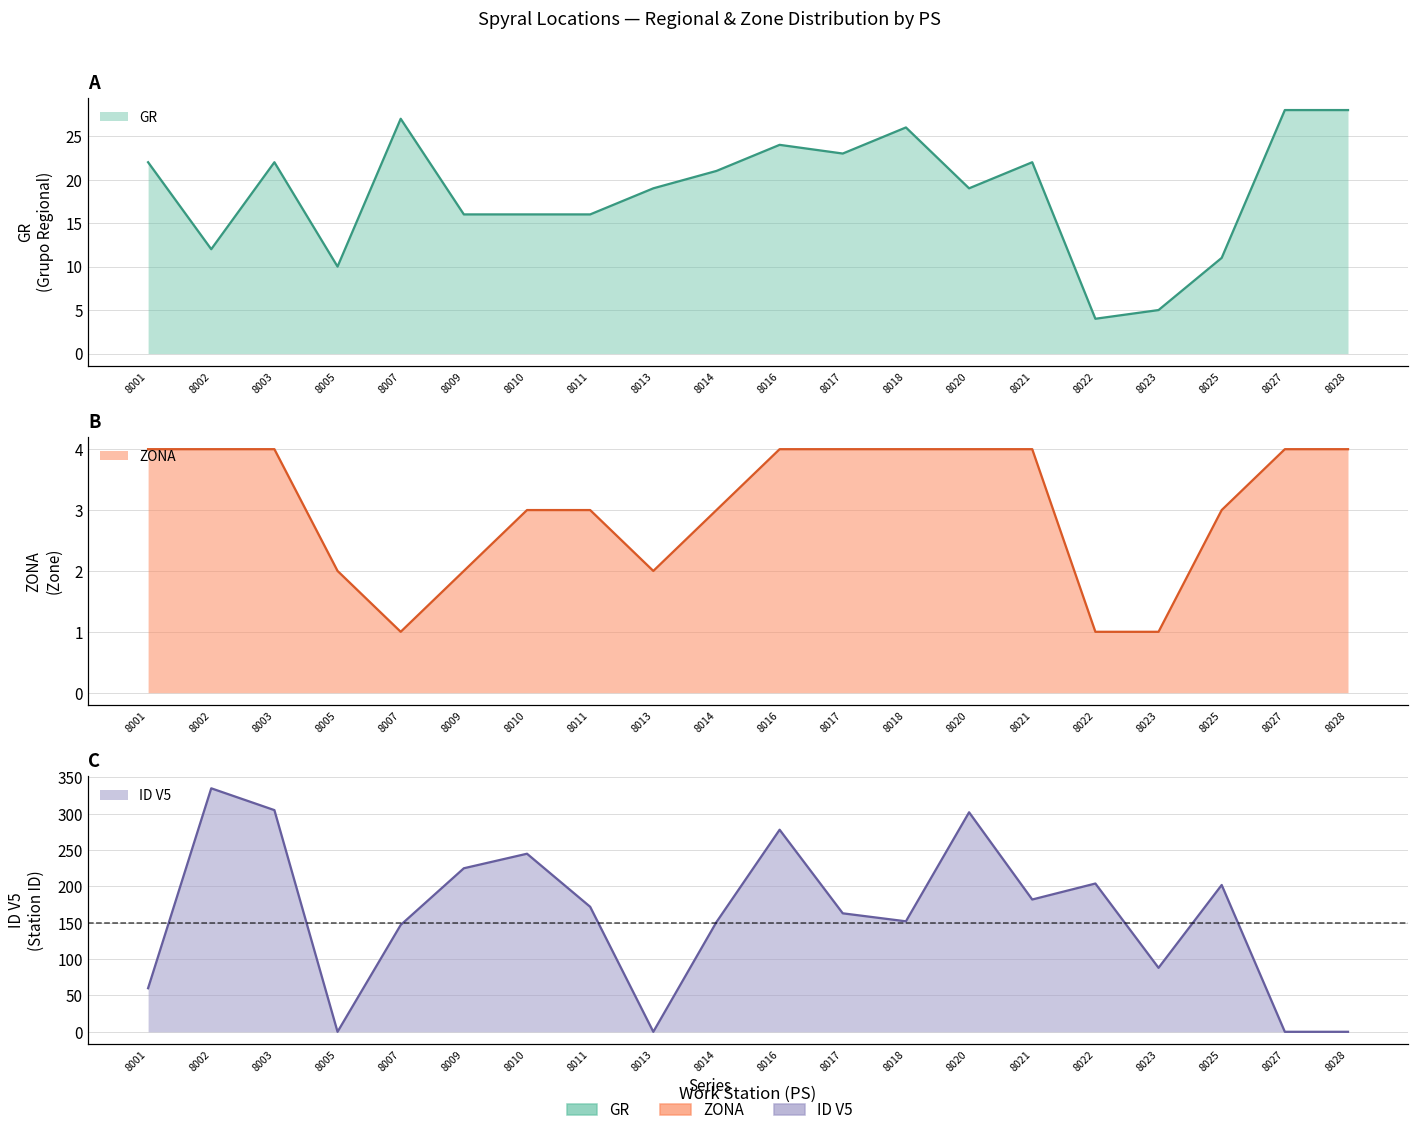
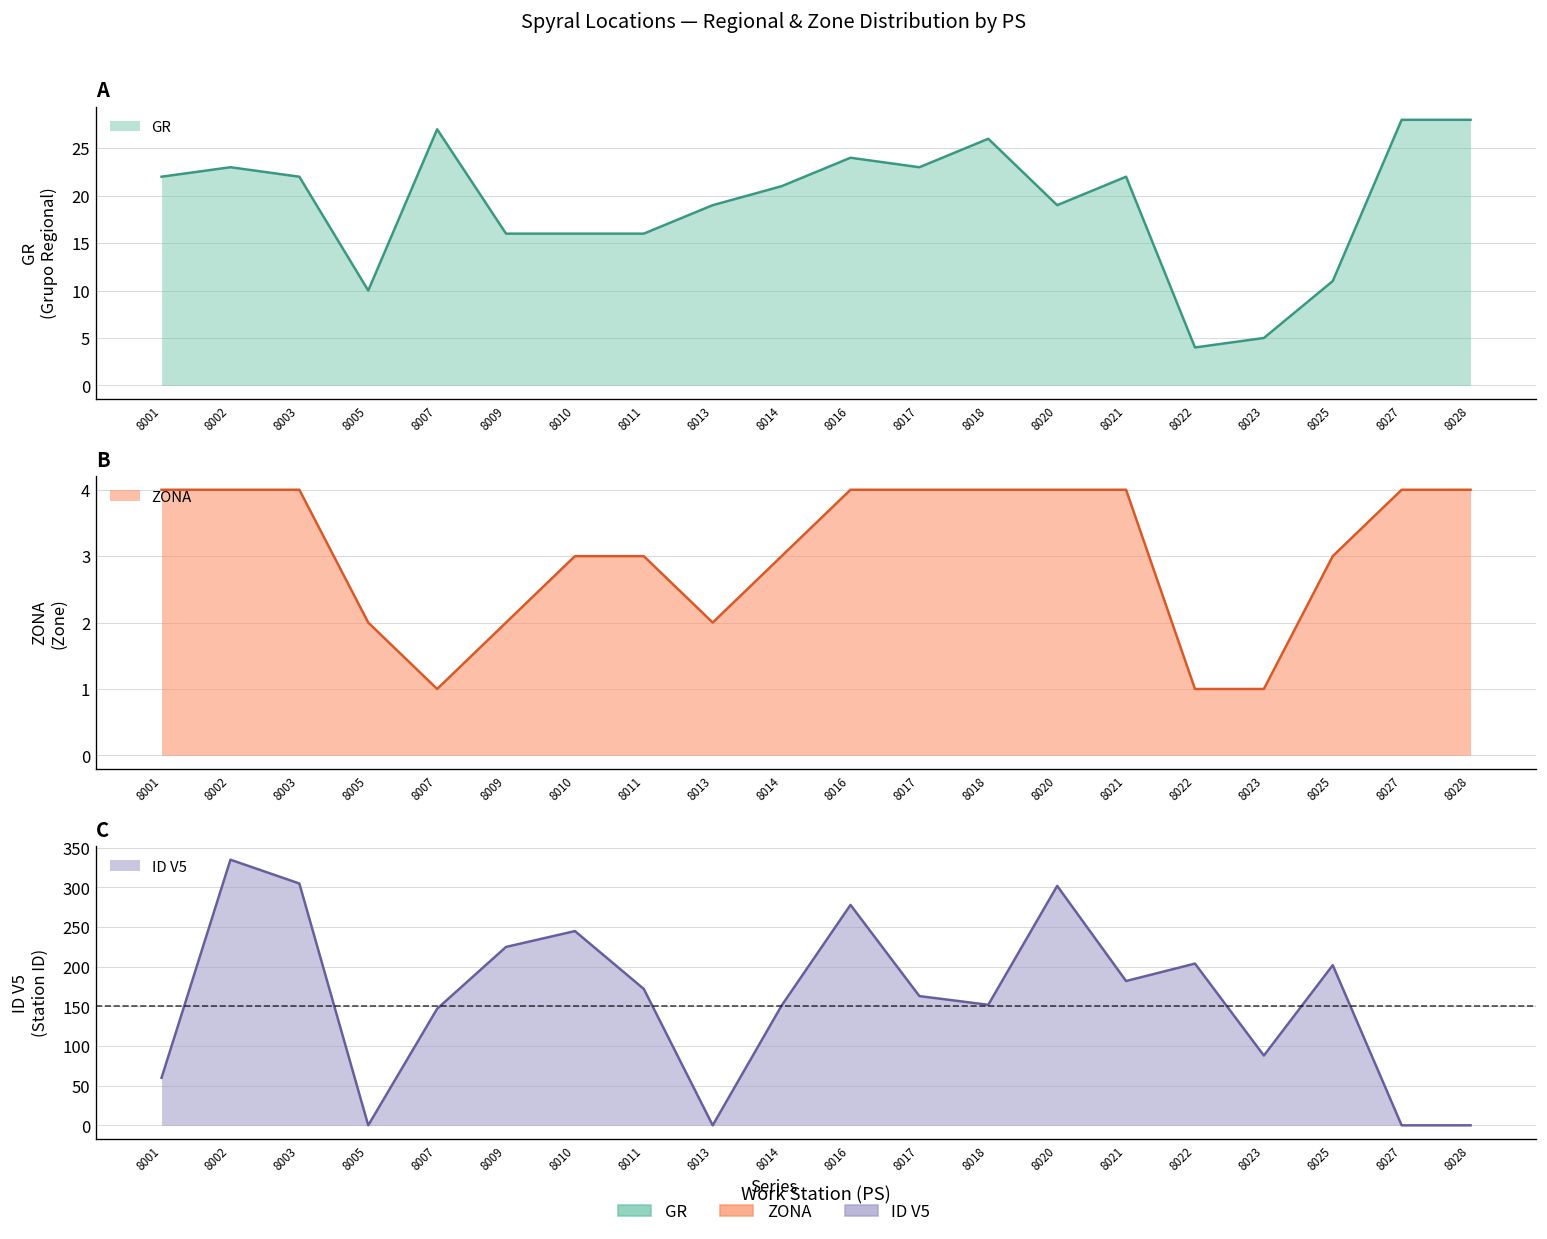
A, 8002: 12 -> 23
